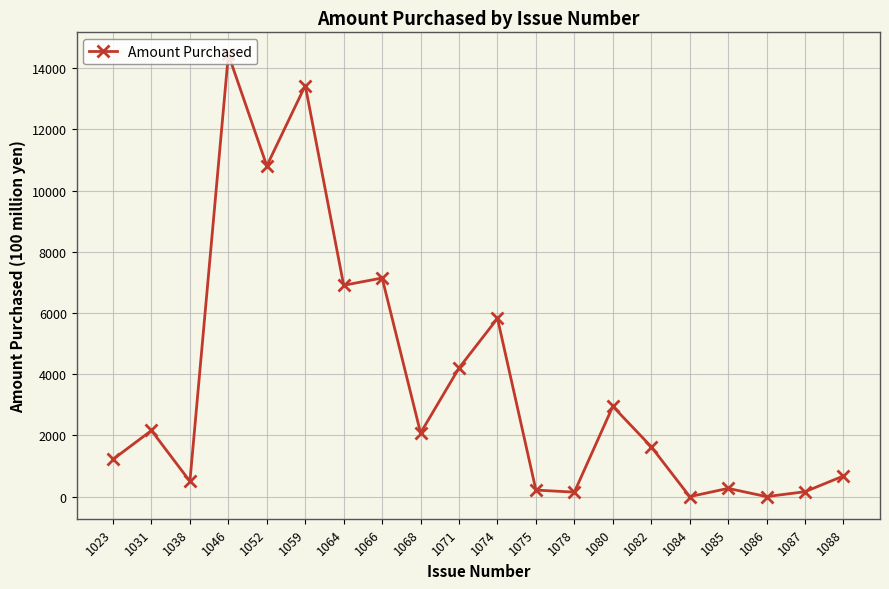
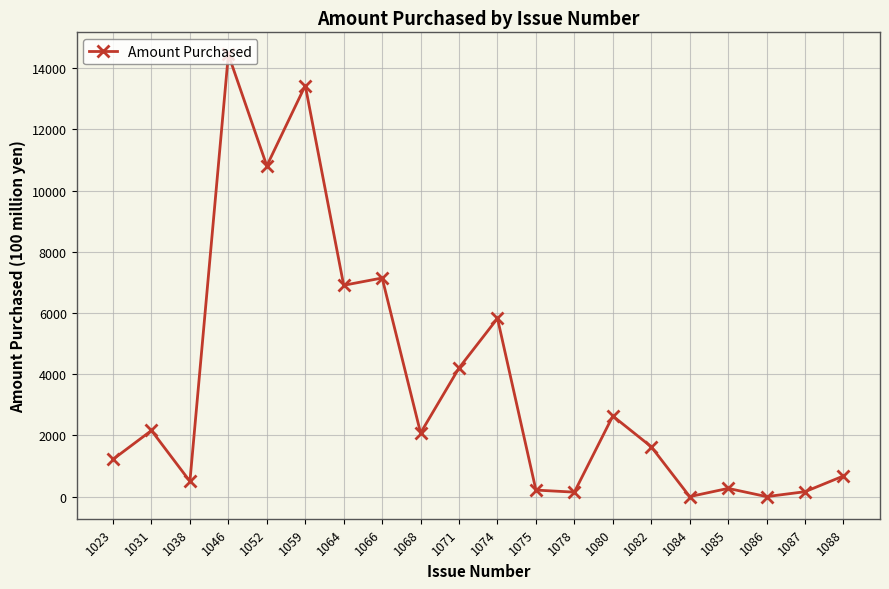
1080: 3000 -> 2600
